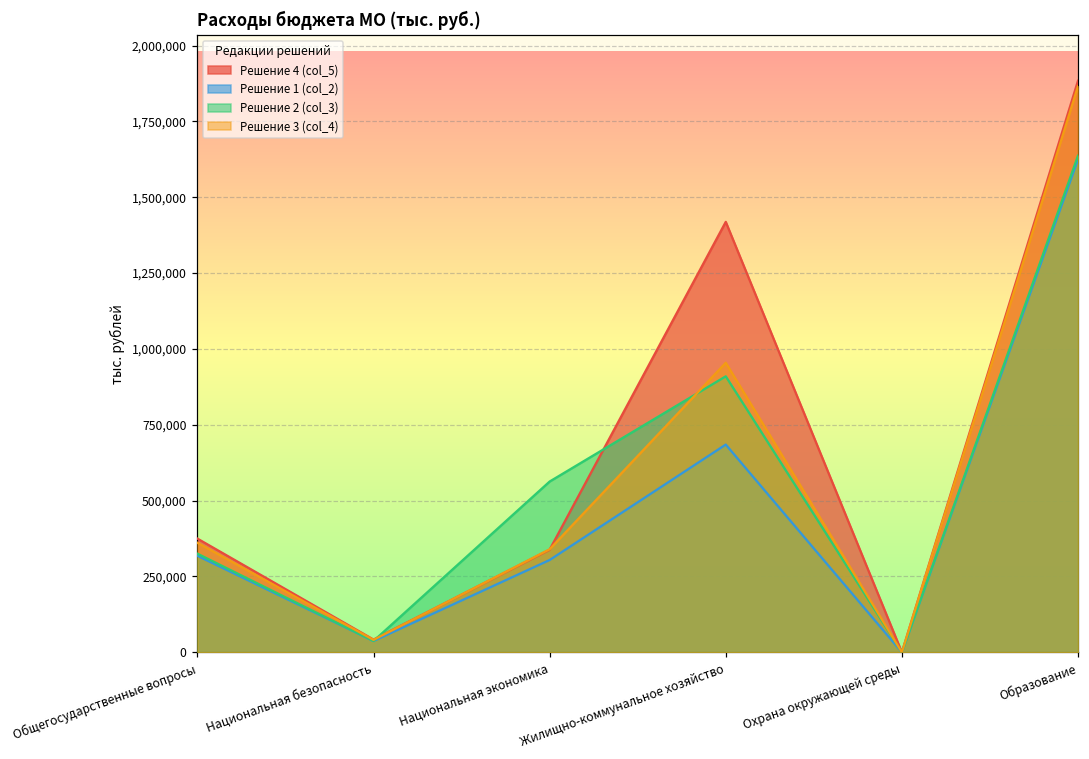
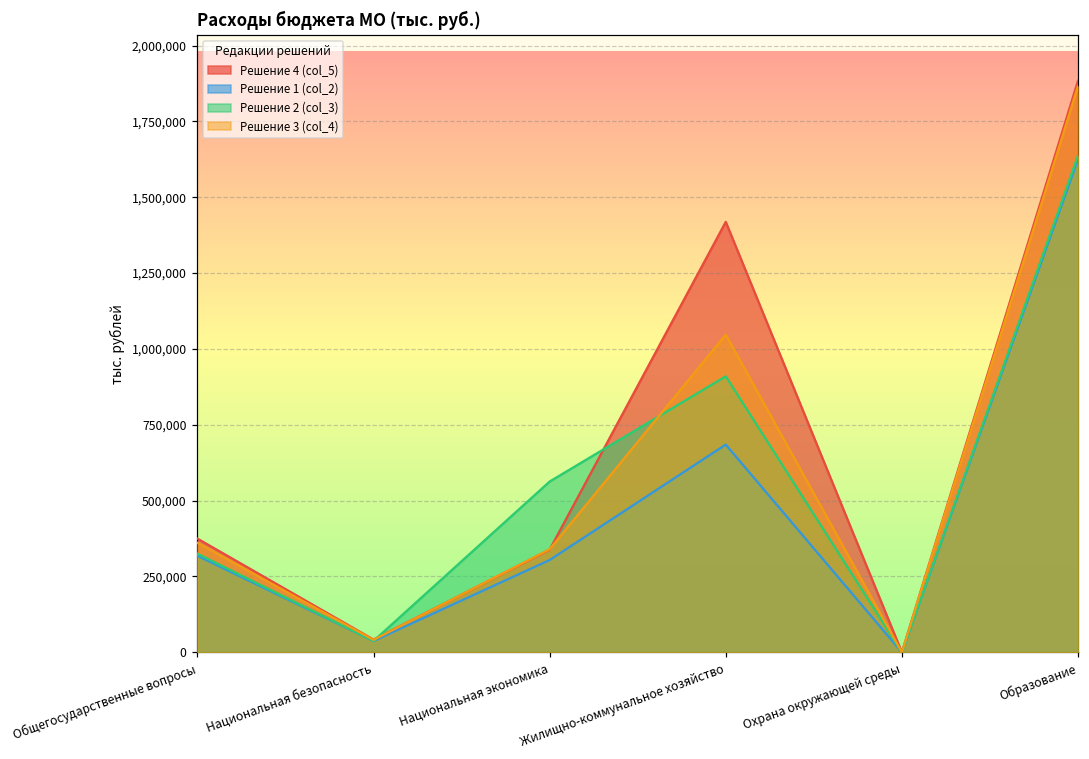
Решение 3 (col_4), Жилищно-коммунальное хозяйство: 950,000 -> 1,050,000
